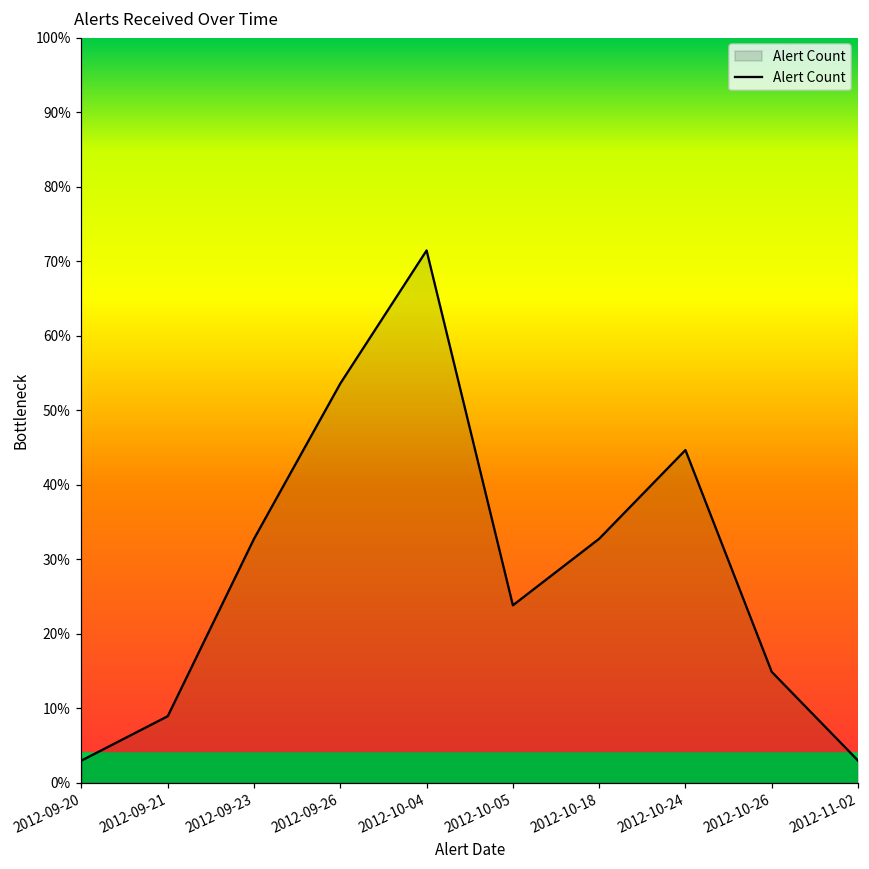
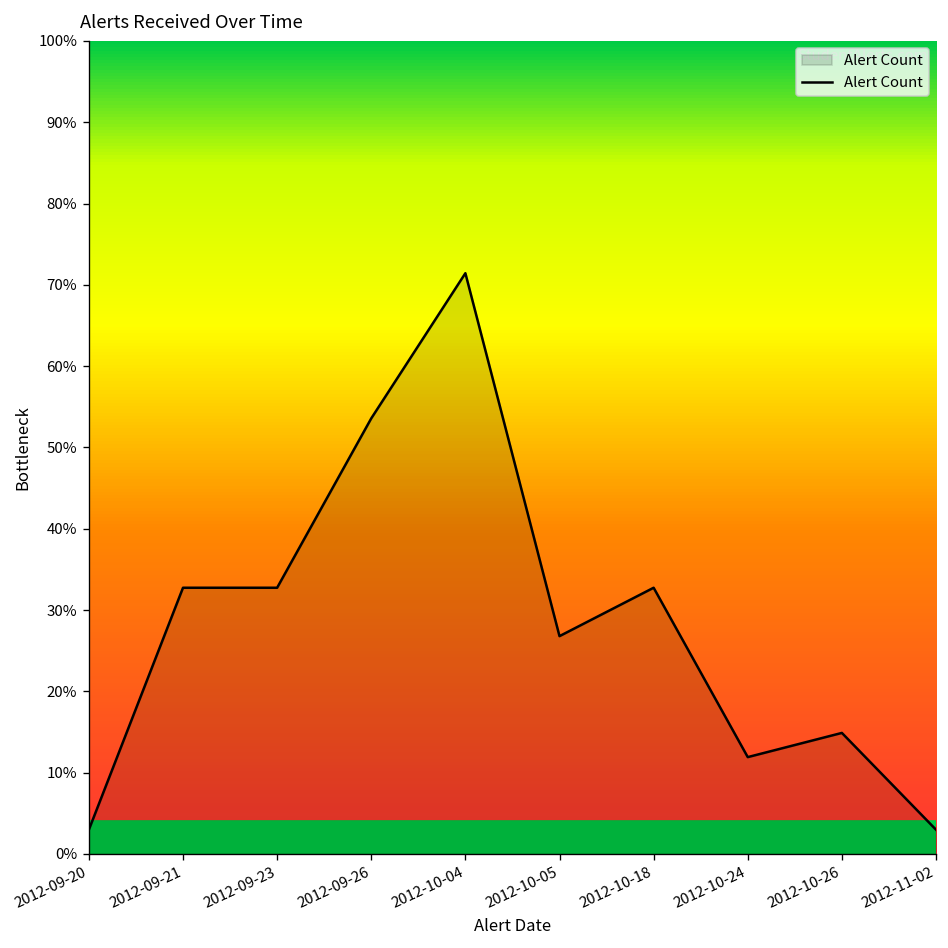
2012-09-21: 9% -> 33%
2012-10-05: 24% -> 27%
2012-10-24: 45% -> 12%
